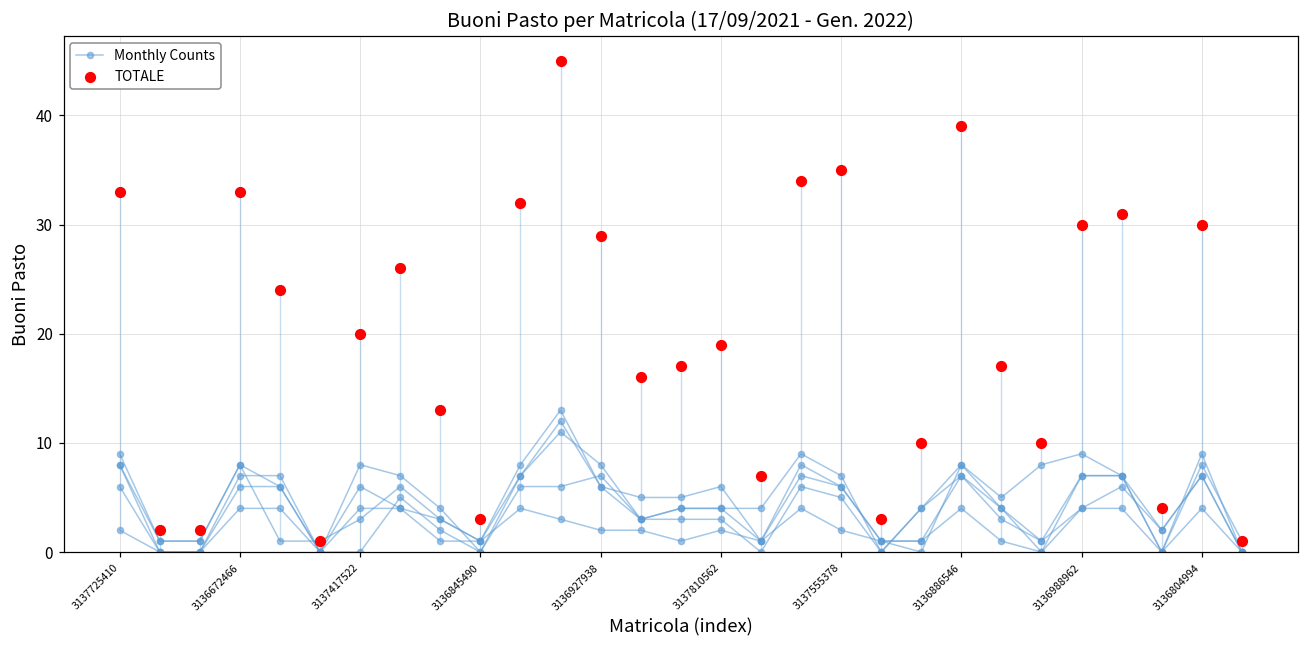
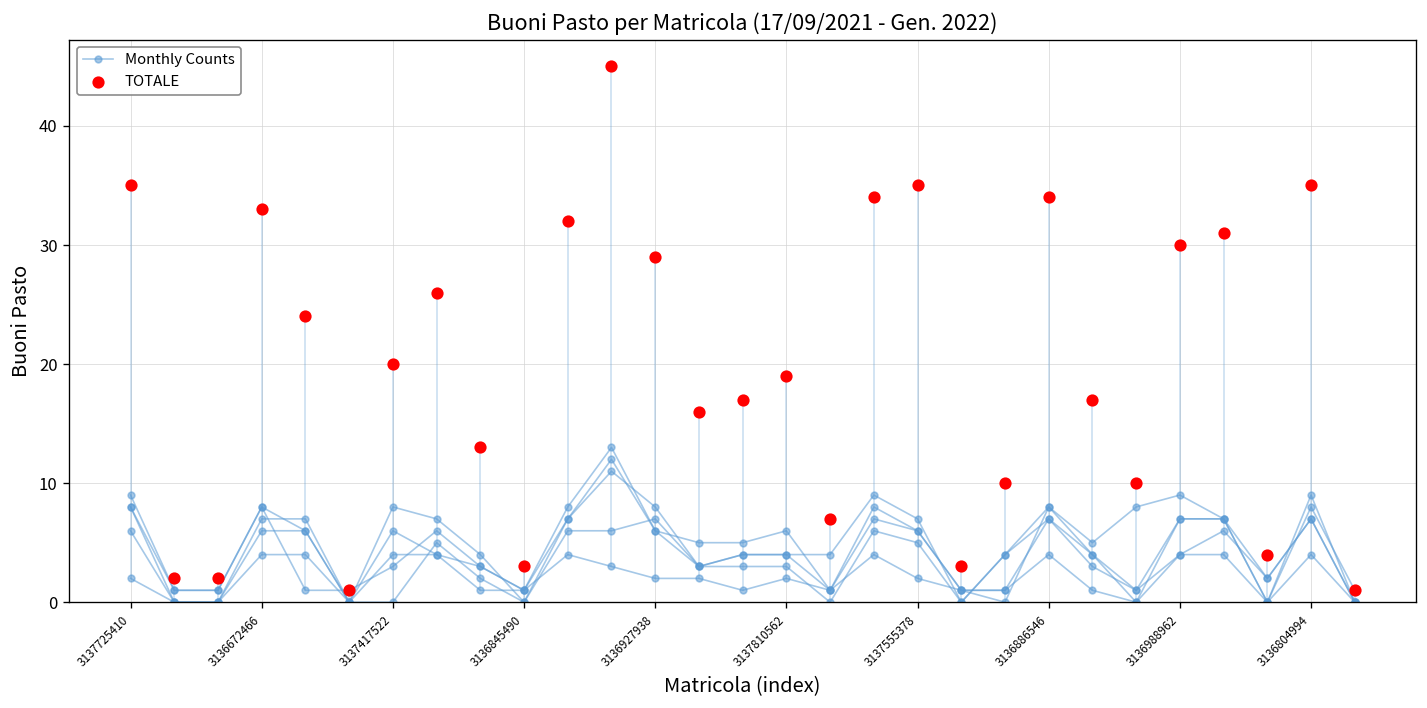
TOTALE, 3137725410: 33 -> 35
TOTALE, 3136886546: 39 -> 34
TOTALE, 3136804994: 30 -> 35
